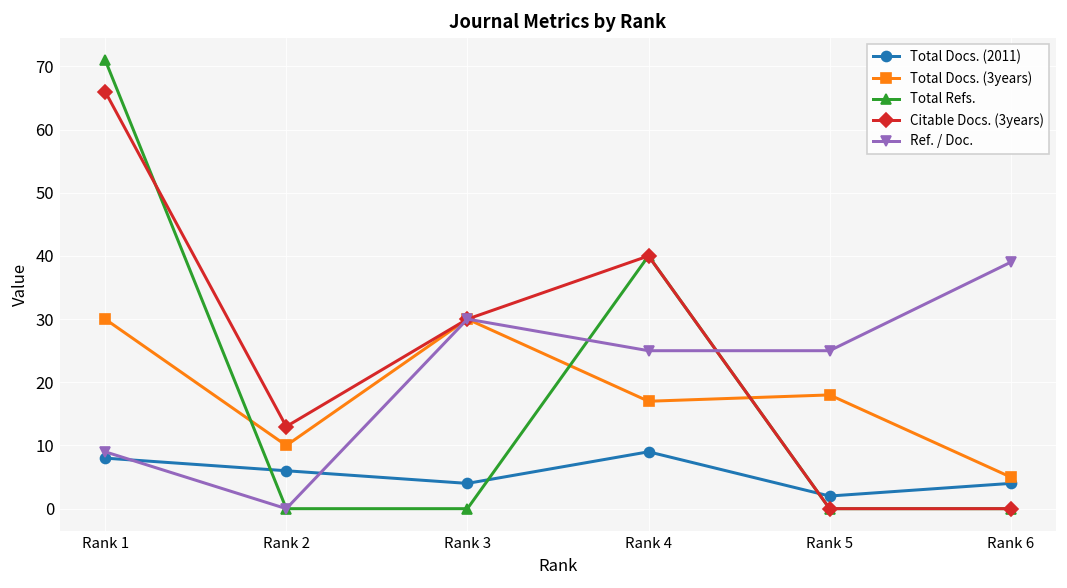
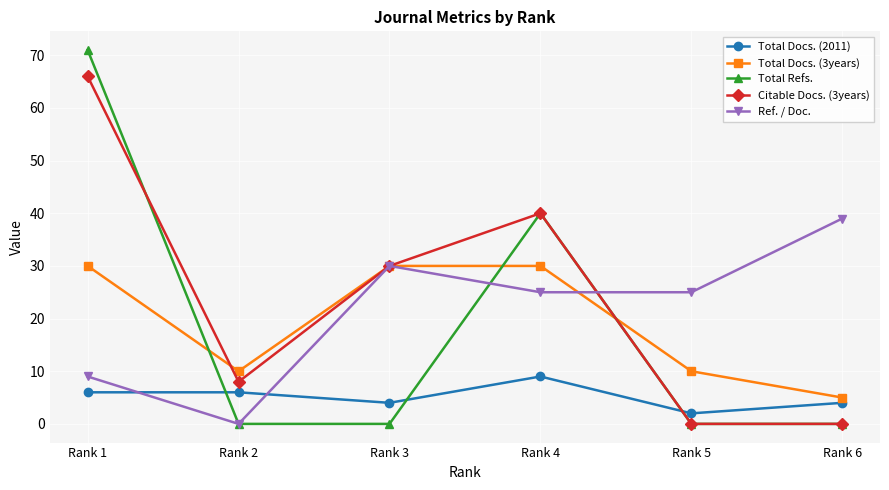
Total Docs. (2011), Rank 1: 8 -> 6
Citable Docs. (3years), Rank 2: 13 -> 8
Total Docs. (3years), Rank 4: 17 -> 30
Total Docs. (3years), Rank 5: 18 -> 10
